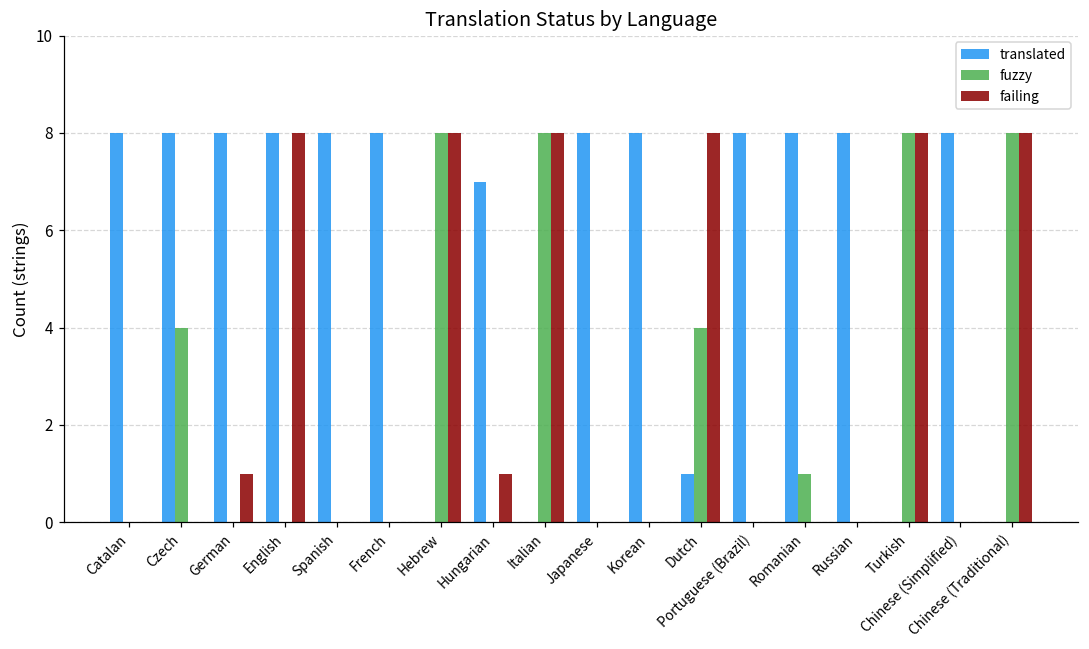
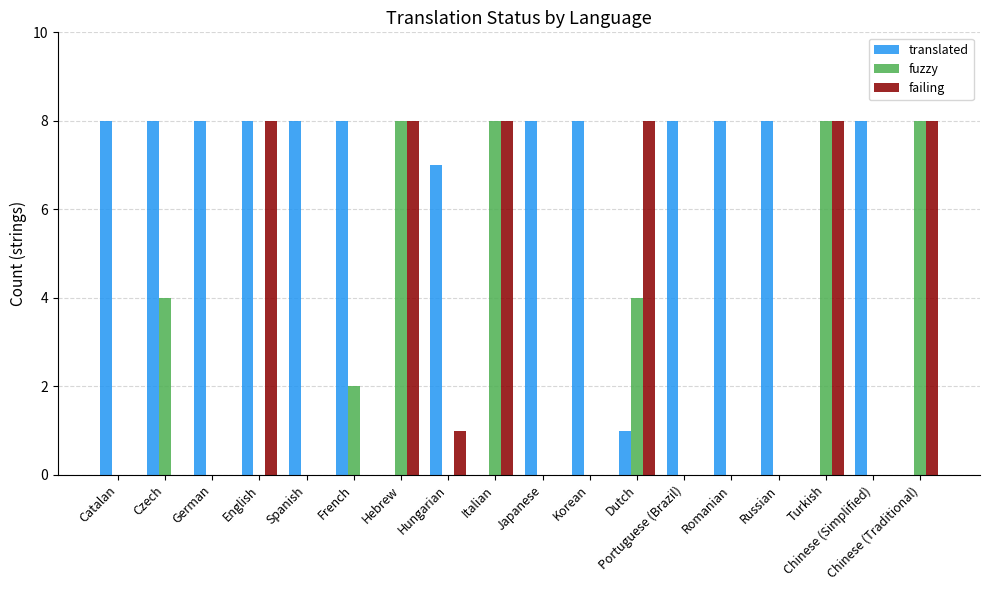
failing, German: 1 -> 0
fuzzy, French: 0 -> 2
fuzzy, Romanian: 1 -> 0
